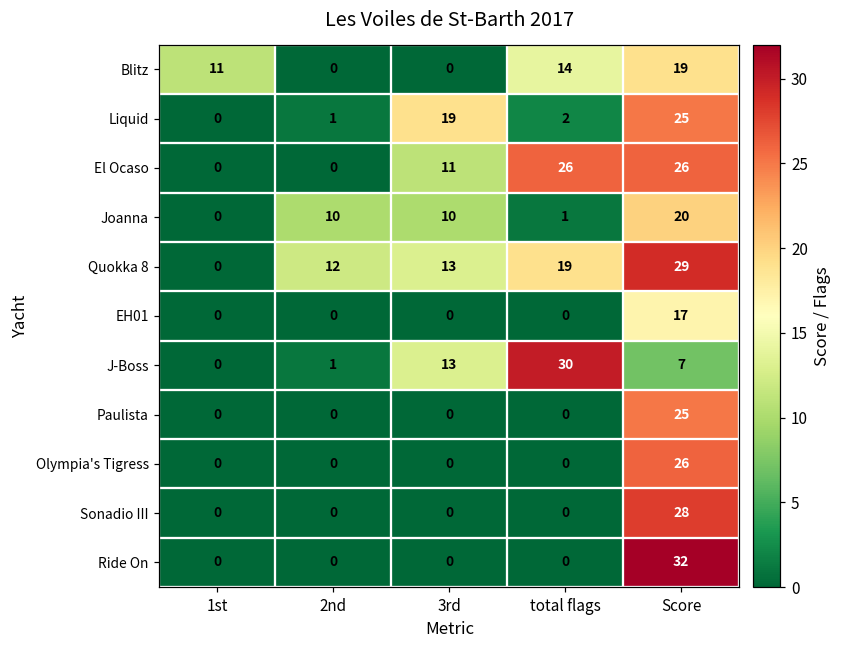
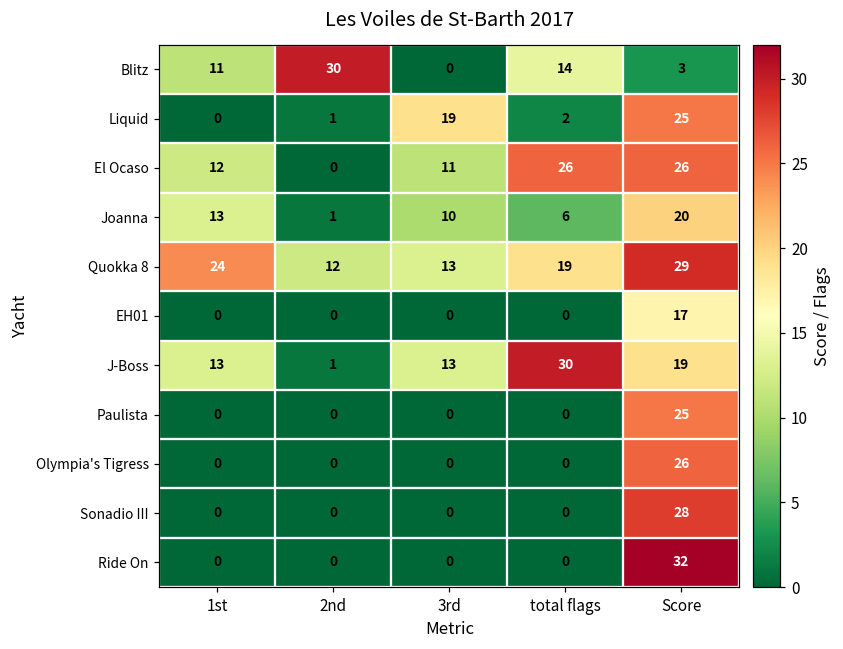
Blitz, 2nd: 0 -> 30
Blitz, Score: 19 -> 3
El Ocaso, 1st: 0 -> 12
Joanna, 1st: 0 -> 13
Joanna, 2nd: 10 -> 1
Joanna, total flags: 1 -> 6
Quokka 8, 1st: 0 -> 24
J-Boss, 1st: 0 -> 13
J-Boss, Score: 7 -> 19
